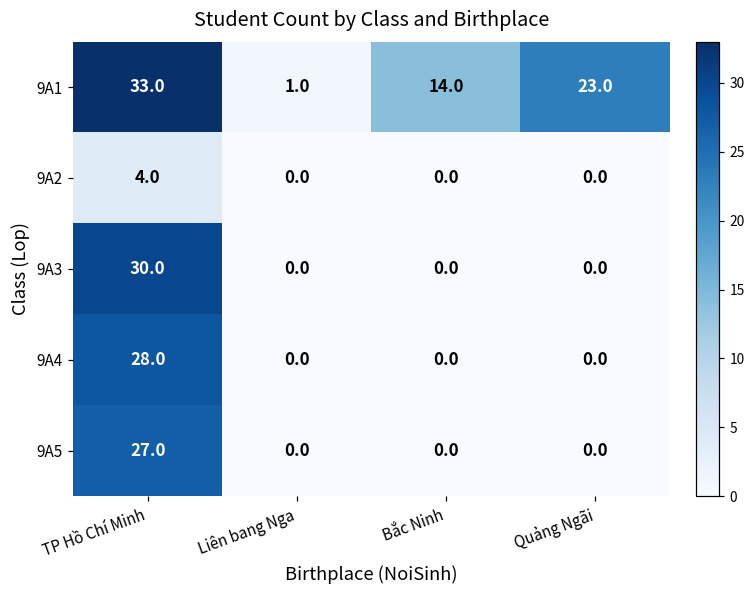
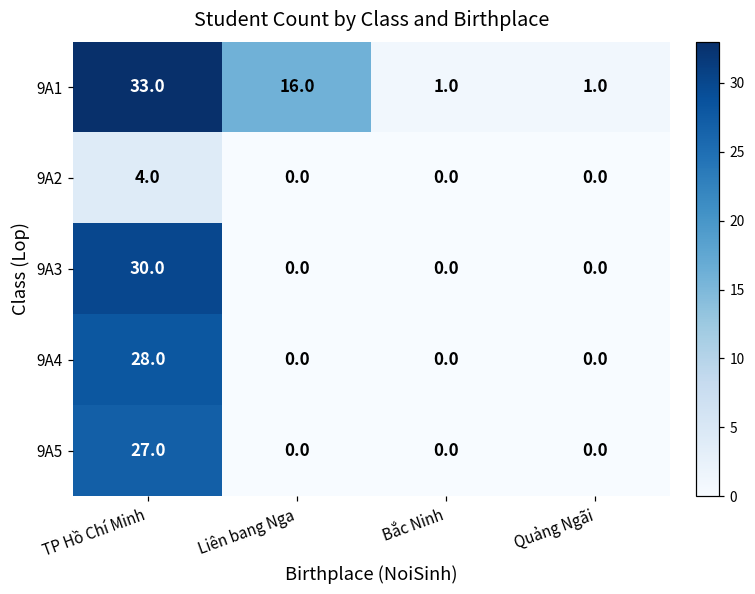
9A1, Liên bang Nga: 1.0 -> 16.0
9A1, Bắc Ninh: 14.0 -> 1.0
9A1, Quảng Ngãi: 23.0 -> 1.0
